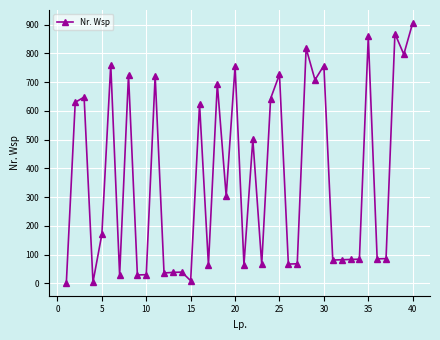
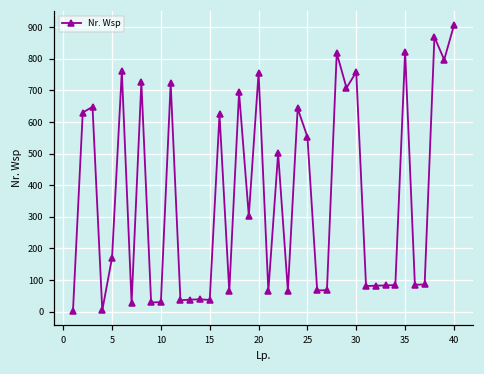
15: 10 -> 40
25: 730 -> 550
35: 860 -> 820
